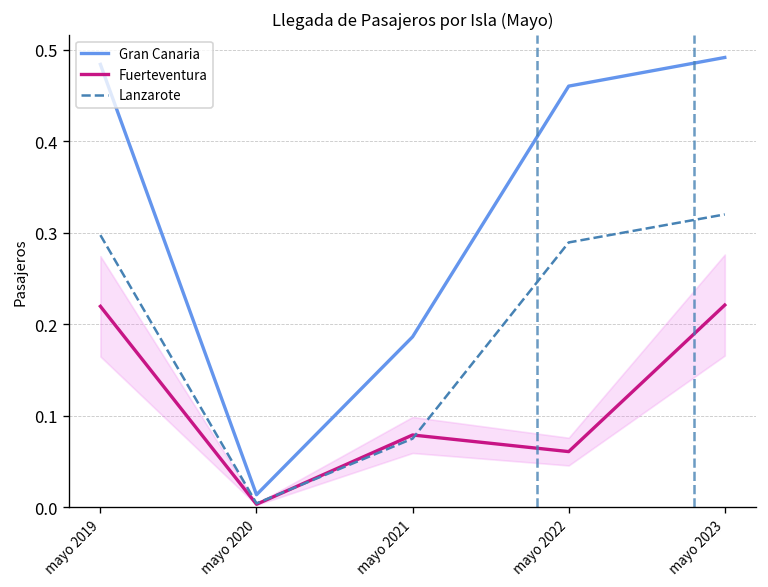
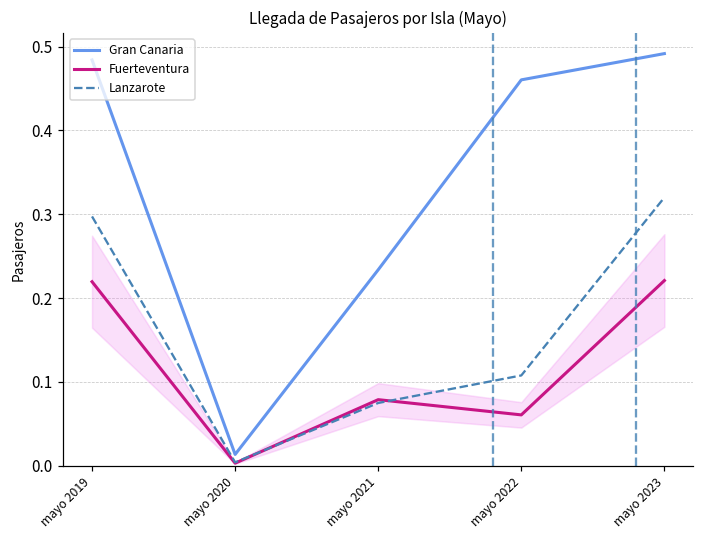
Gran Canaria, mayo 2021: 0.19 -> 0.23
Lanzarote, mayo 2022: 0.29 -> 0.11
